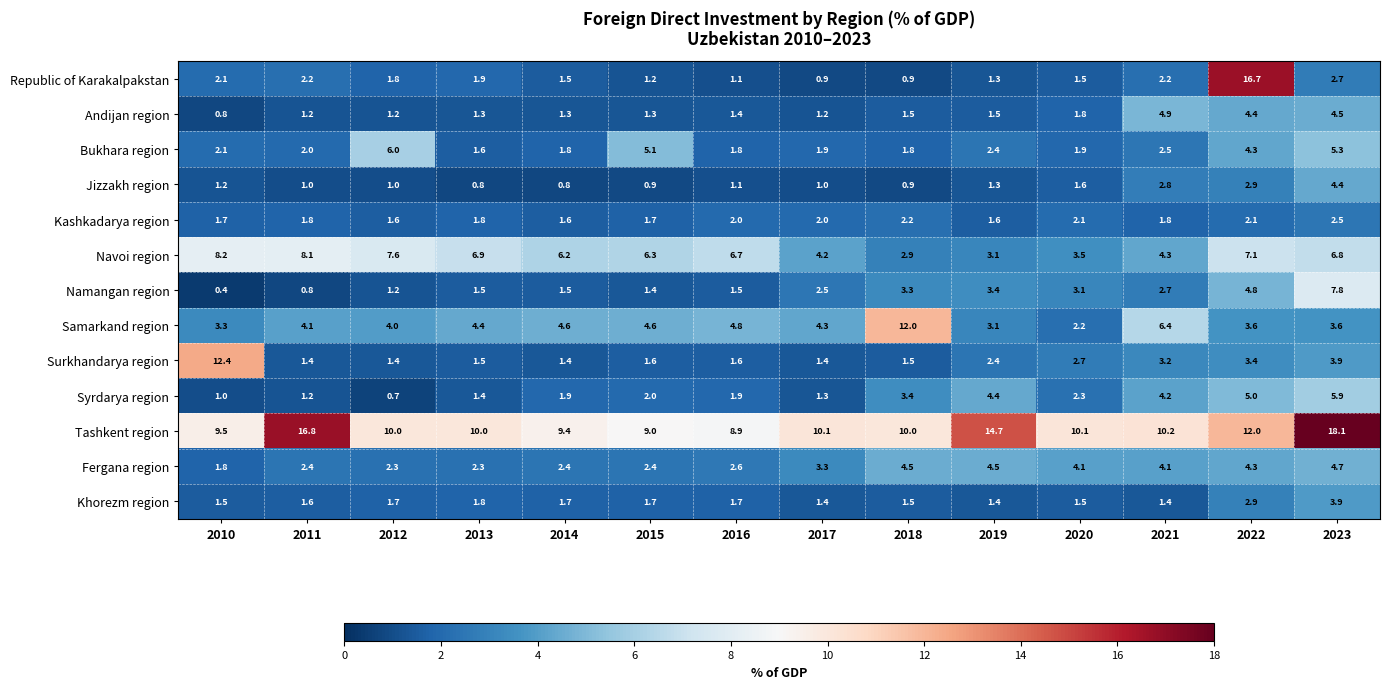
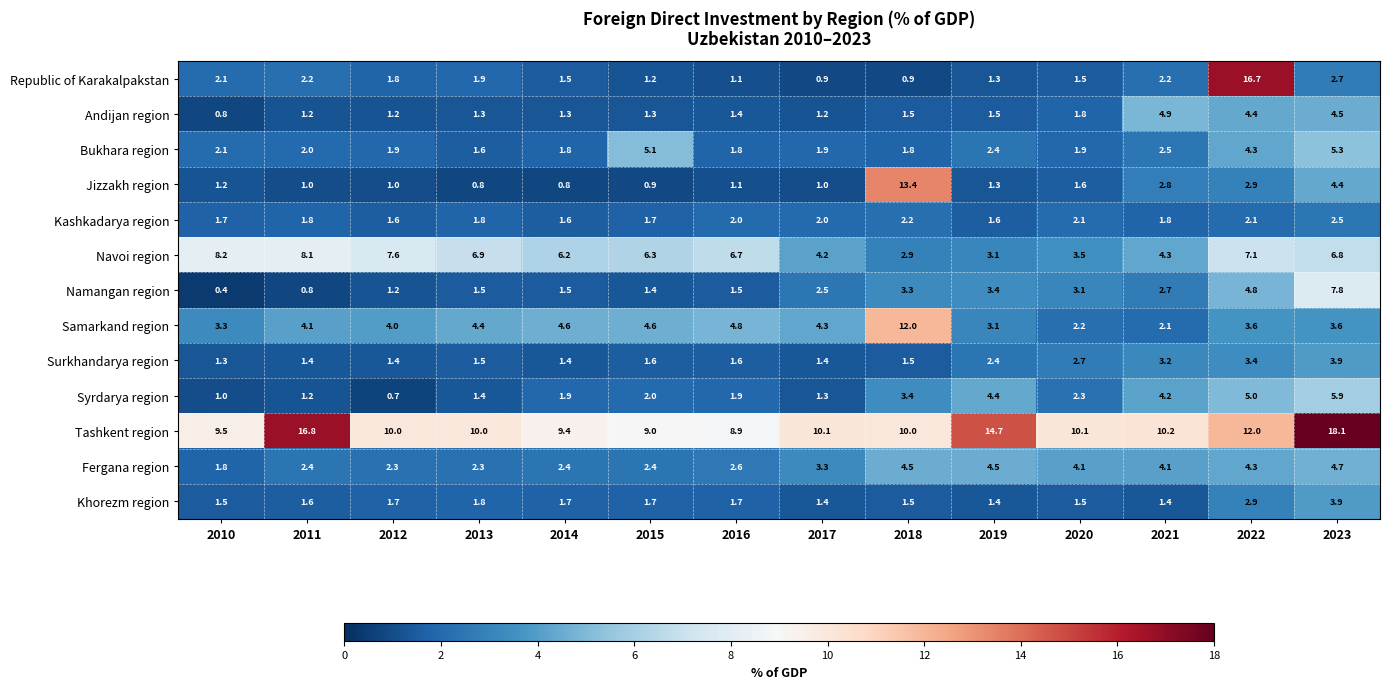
Bukhara region, 2012: 6.0 -> 1.9
Jizzakh region, 2018: 0.9 -> 13.4
Samarkand region, 2021: 6.4 -> 2.1
Surkhandarya region, 2010: 12.4 -> 1.3
